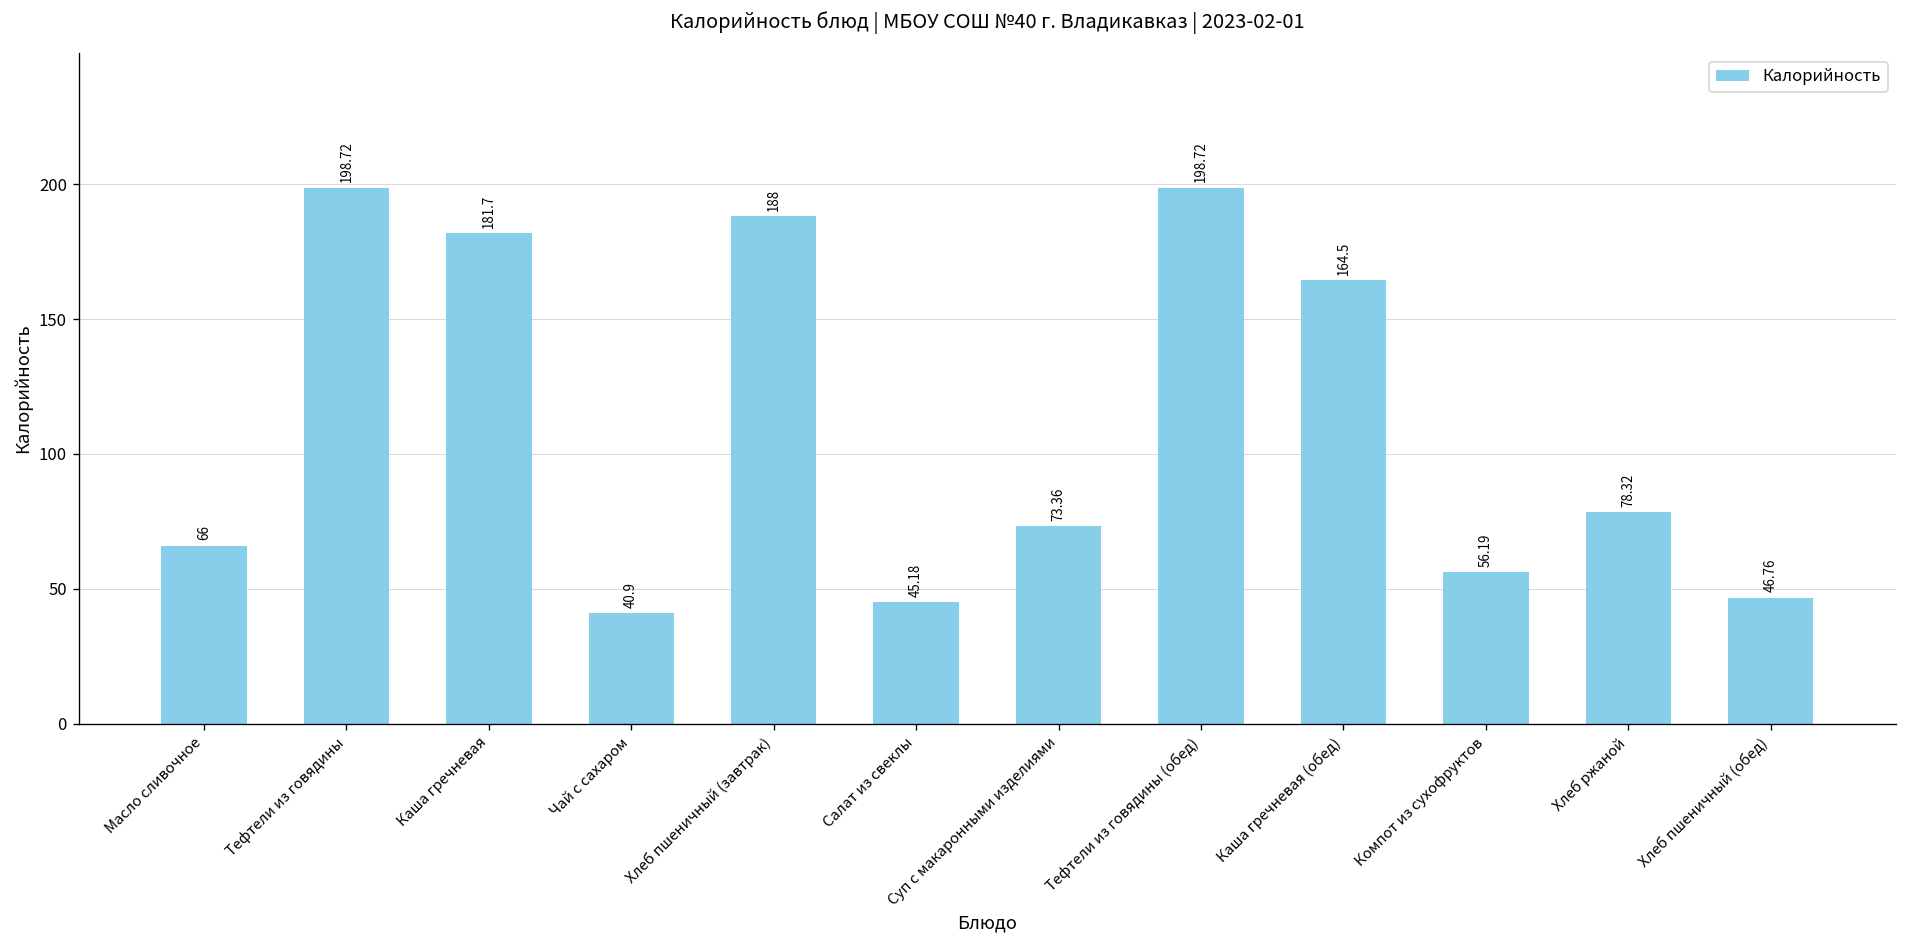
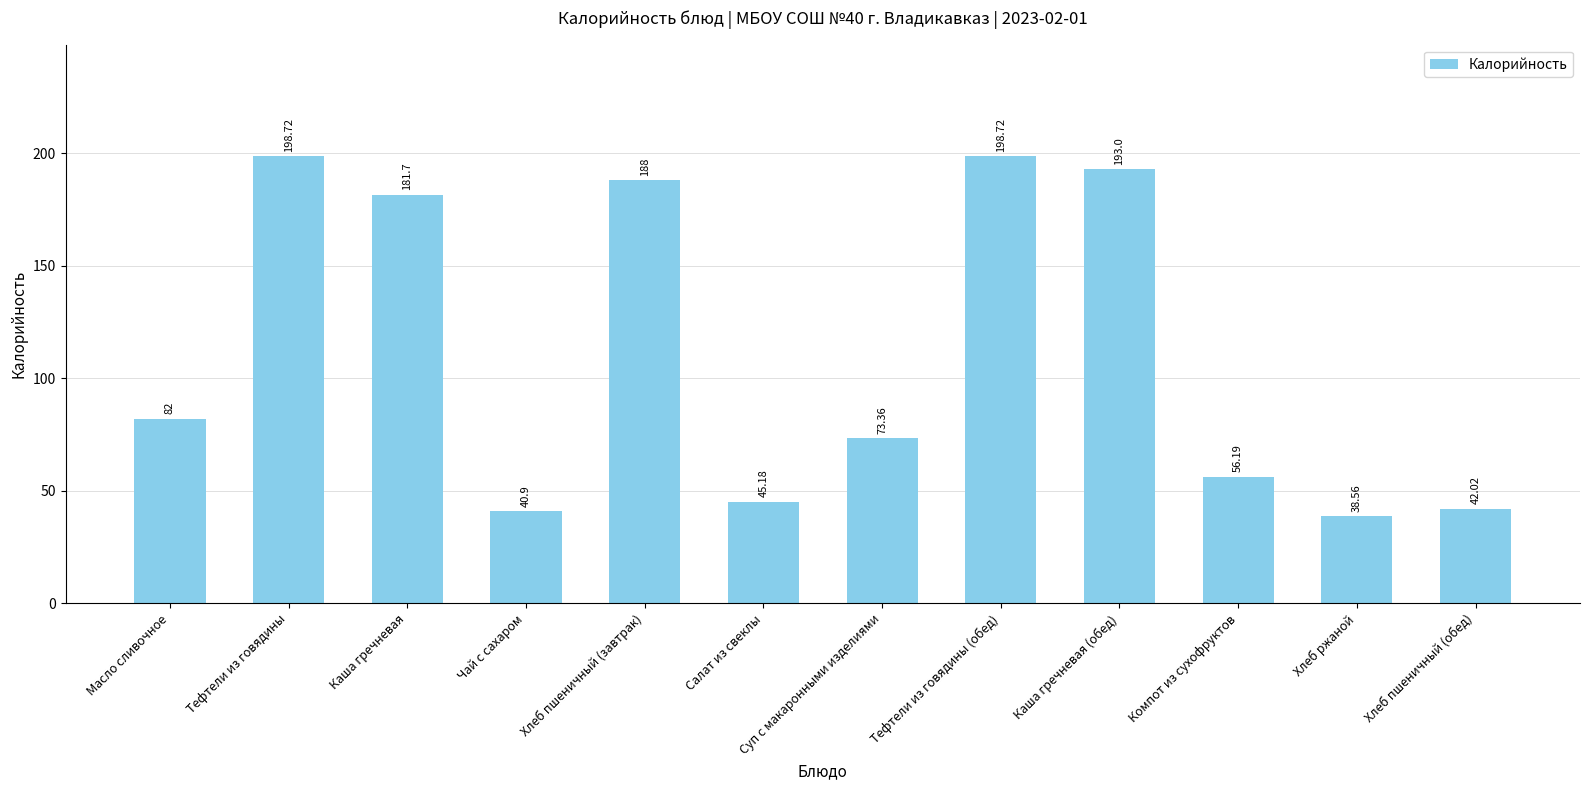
Масло сливочное: 66 -> 82
Каша гречневая (обед): 164.5 -> 193.0
Хлеб ржаной: 78.32 -> 38.56
Хлеб пшеничный (обед): 46.76 -> 42.02
